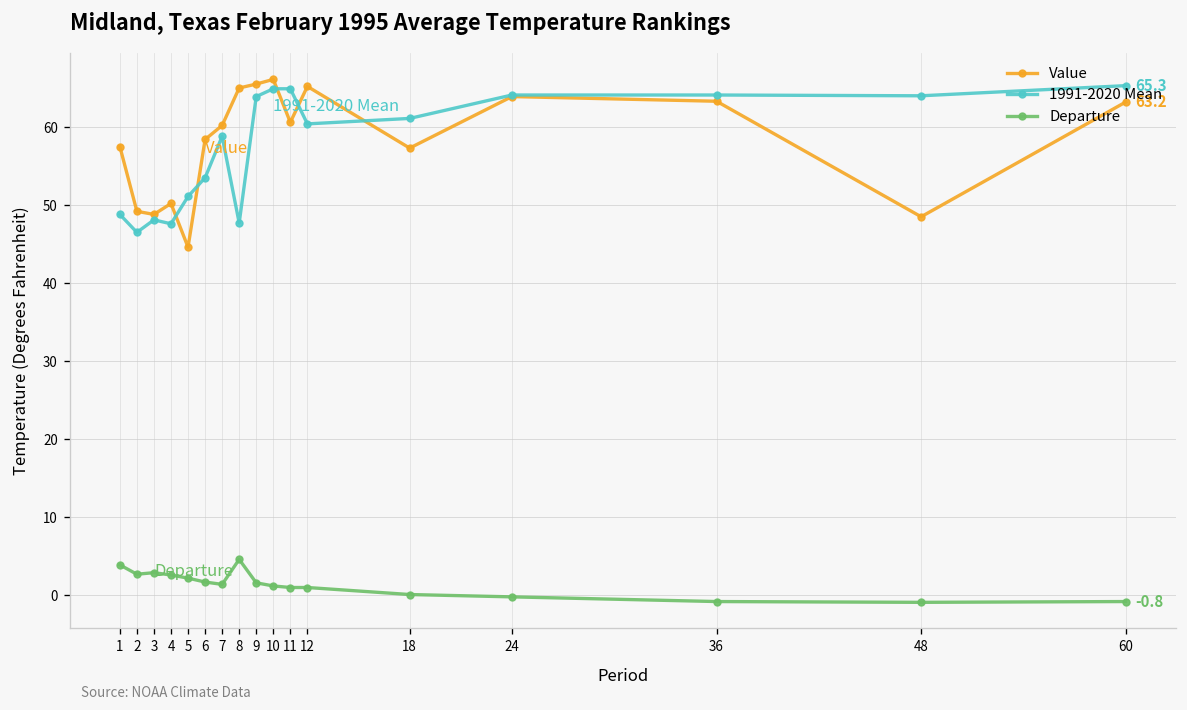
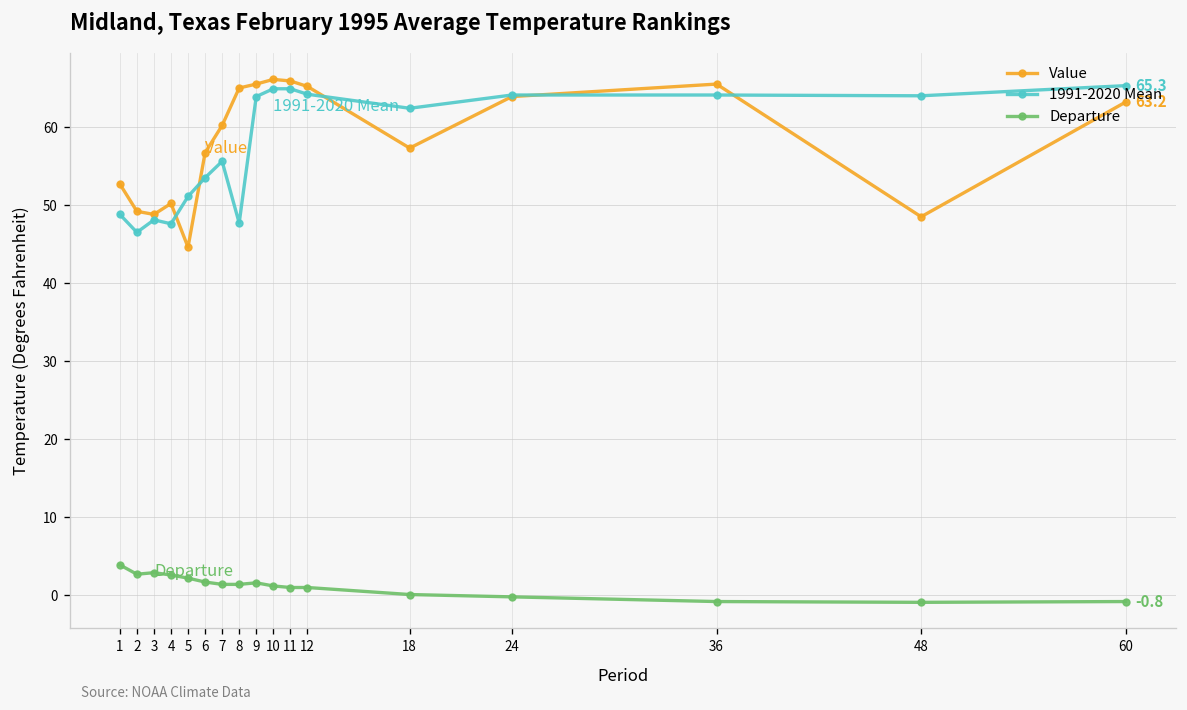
Value, 1: 58 -> 53
Value, 6: 58 -> 57
1991-2020 Mean, 7: 59 -> 56
Departure, 8: 5 -> 1
Value, 11: 61 -> 66
1991-2020 Mean, 12: 60 -> 64
1991-2020 Mean, 18: 61 -> 62
Value, 36: 63 -> 66
